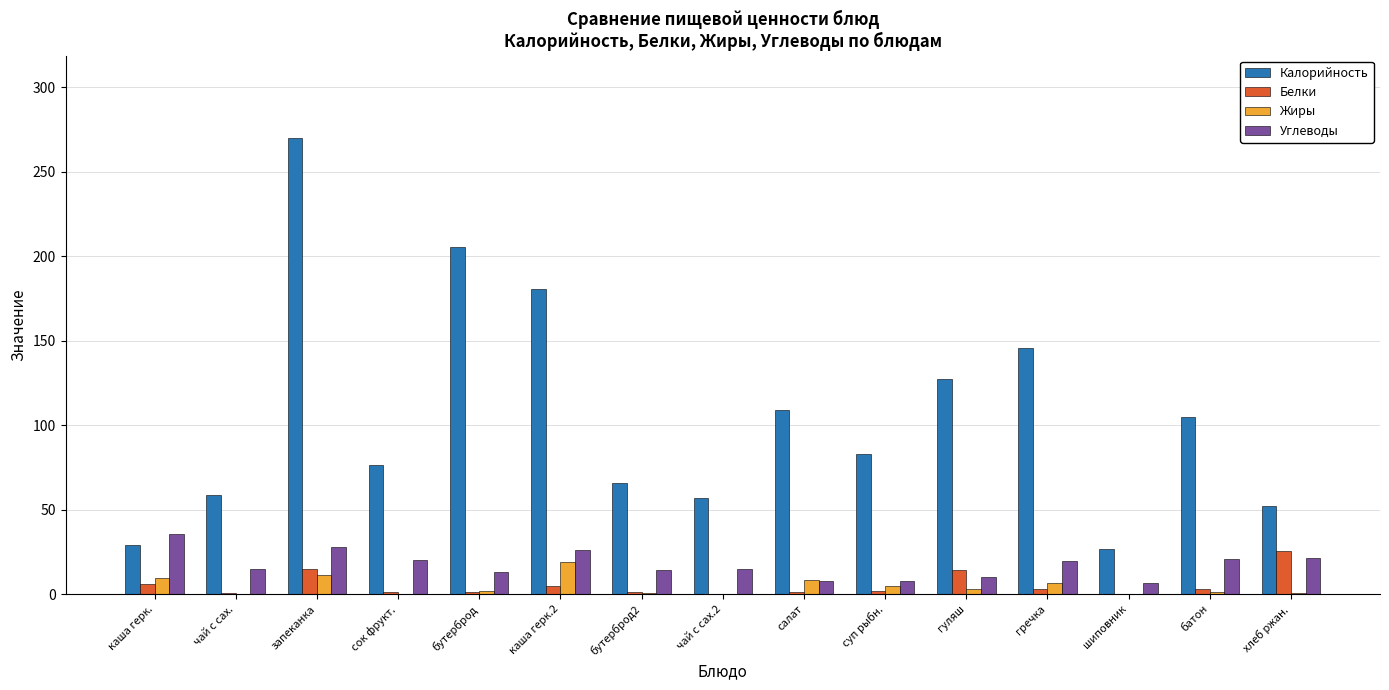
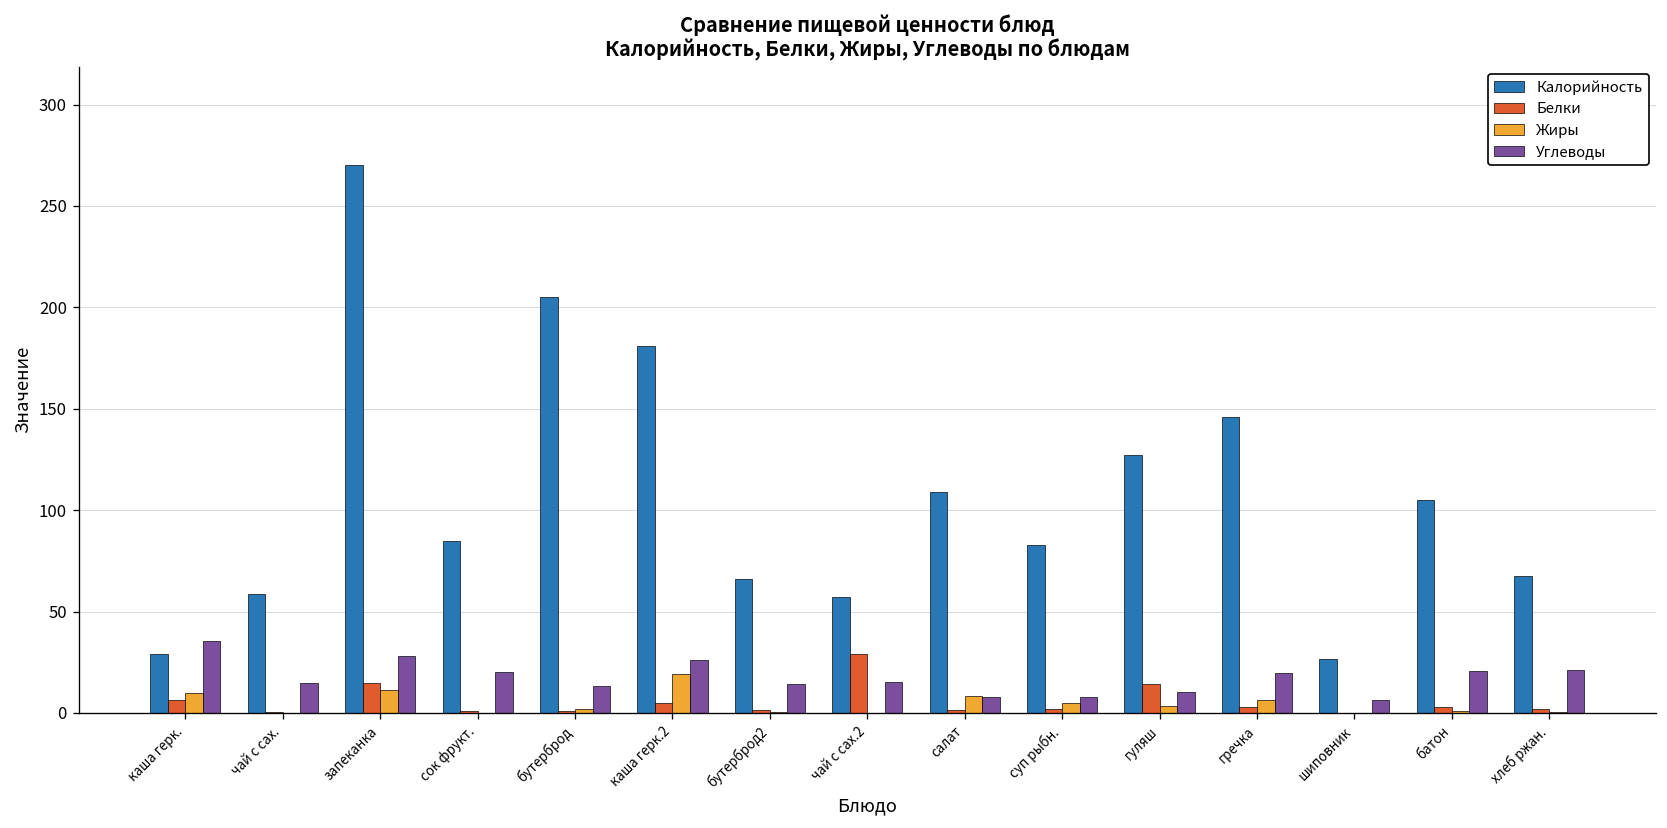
Калорийность, сок фрукт.: 76 -> 85
Белки, чай с сах.2: 0 -> 29
Калорийность, хлеб ржан.: 52 -> 68
Белки, хлеб ржан.: 26 -> 2
